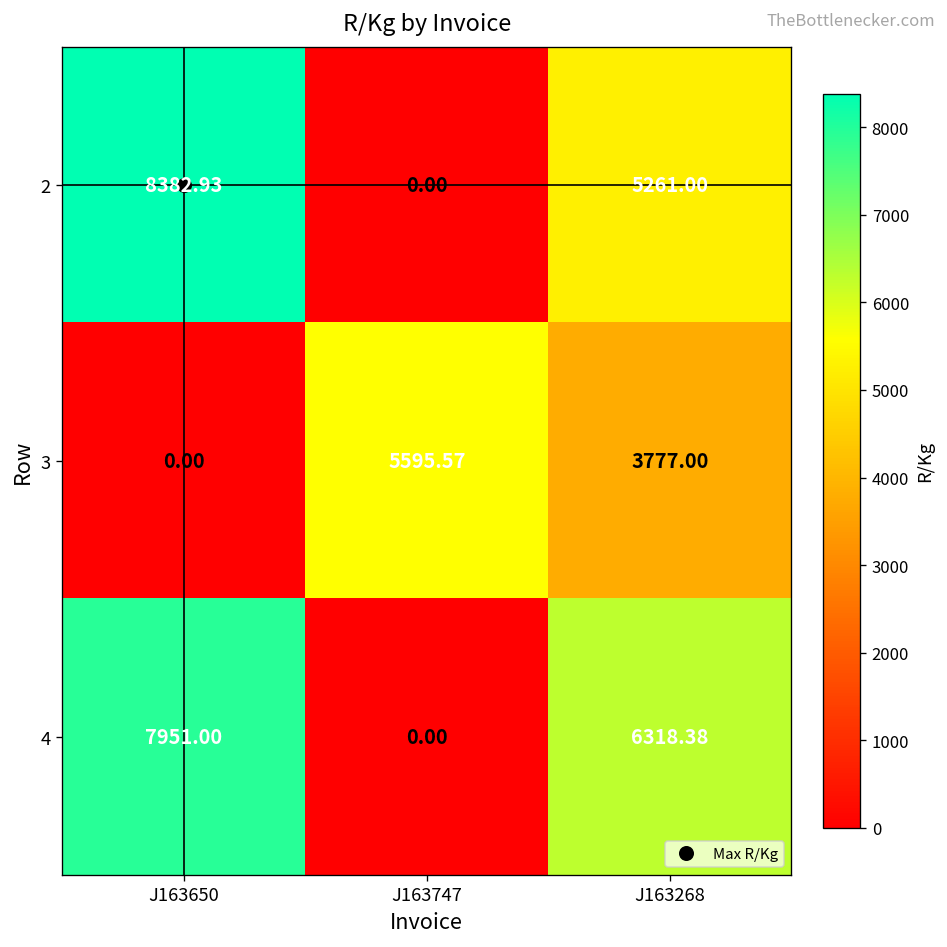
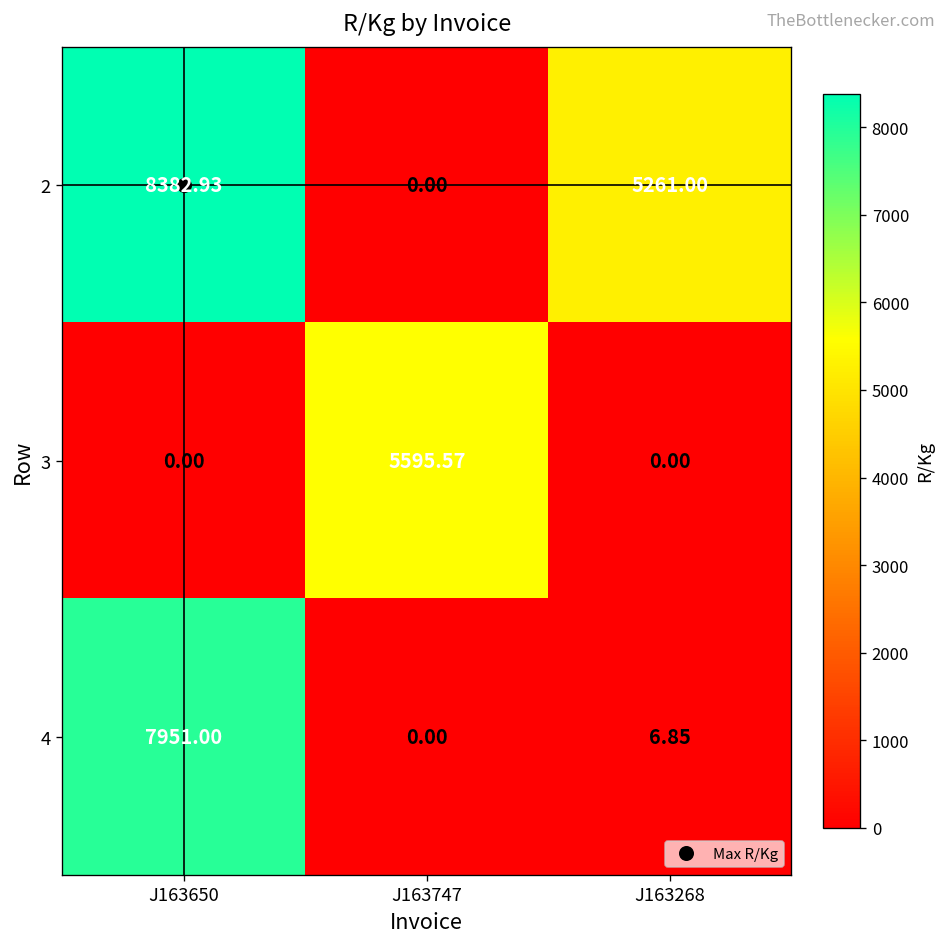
3, J163268: 3777.00 -> 0.00
4, J163268: 6318.38 -> 6.85
